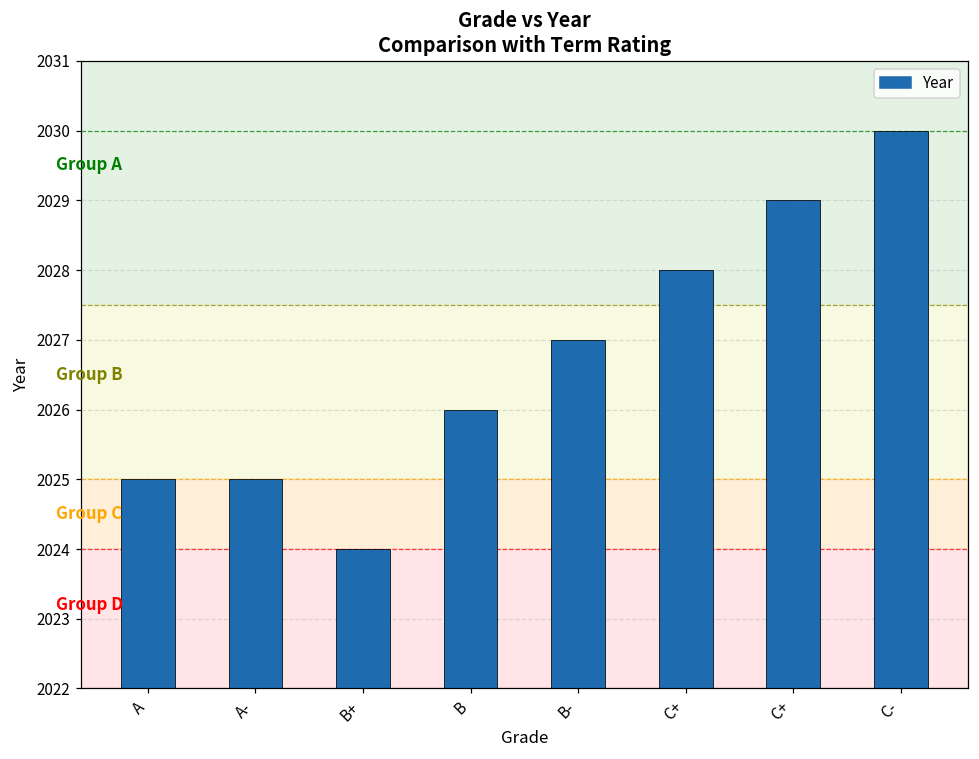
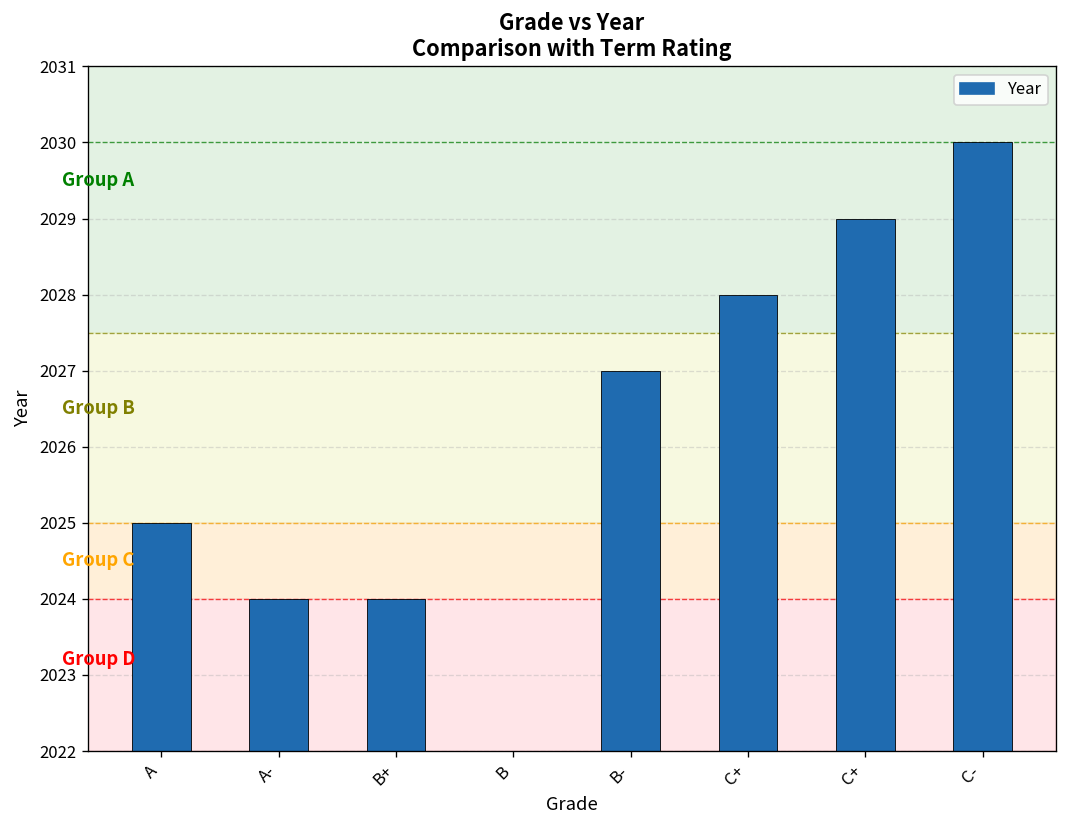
A-: 2025 -> 2024
B: 2026 -> 2022
